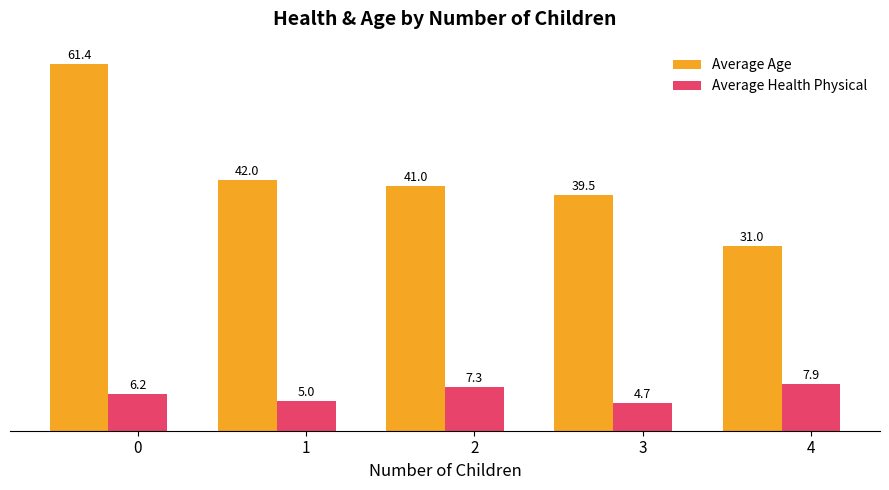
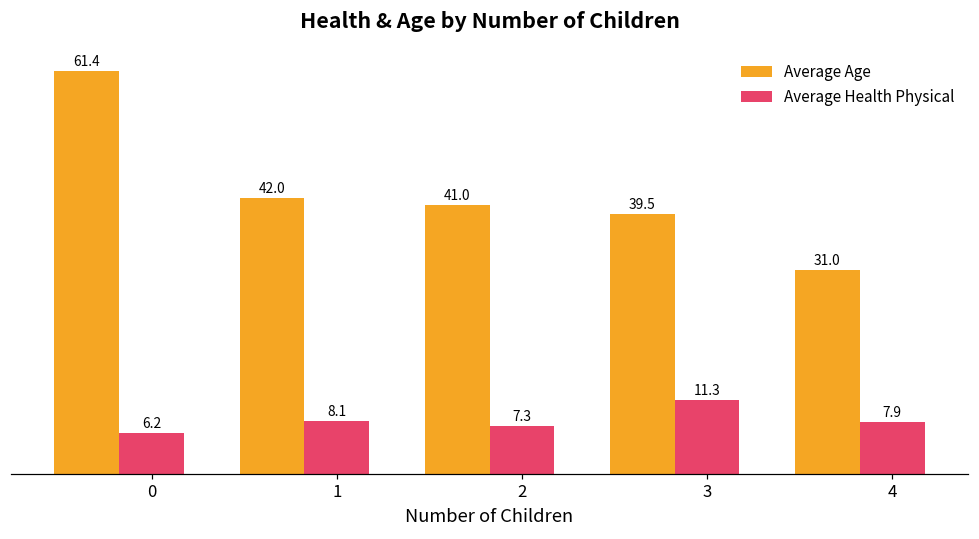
Average Health Physical, 1: 5.0 -> 8.1
Average Health Physical, 3: 4.7 -> 11.3
